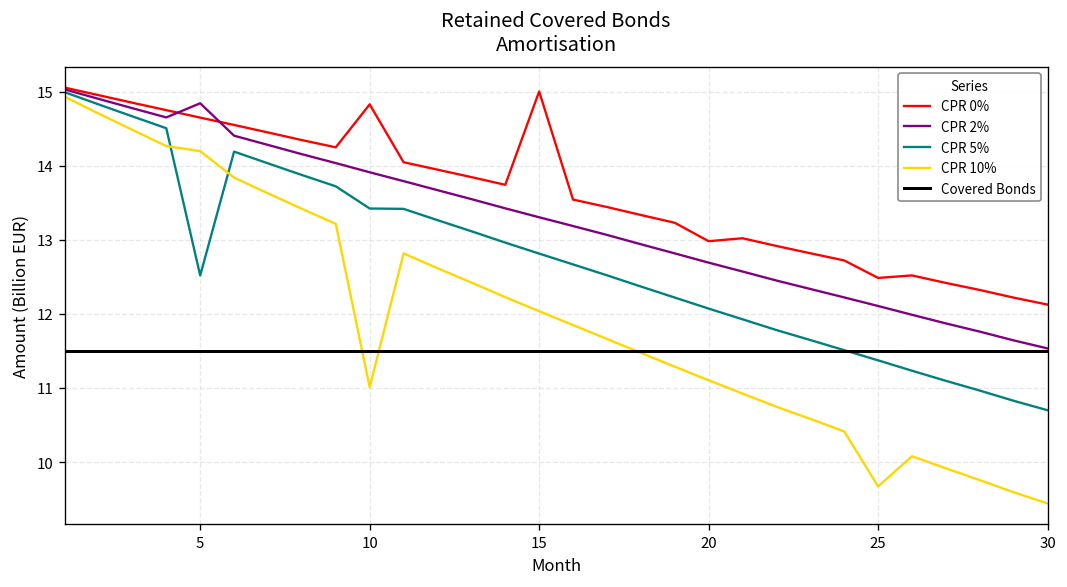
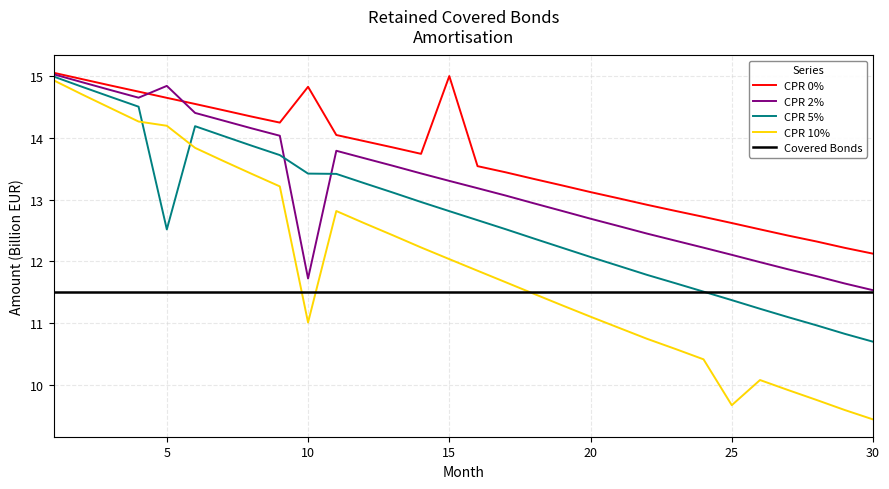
CPR 2%, 10: 13.9 -> 11.7
CPR 0%, 20: 13.0 -> 13.1
CPR 0%, 25: 12.5 -> 12.6
